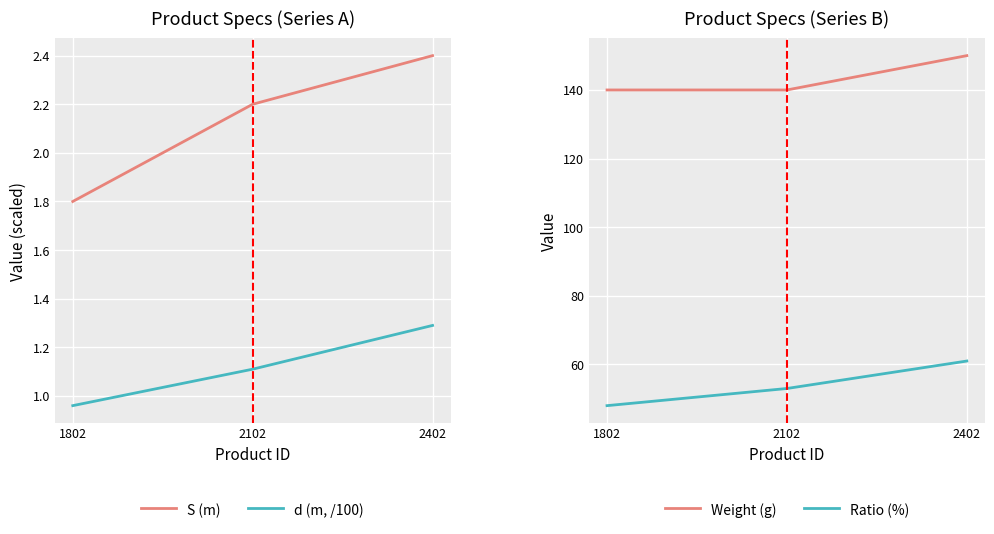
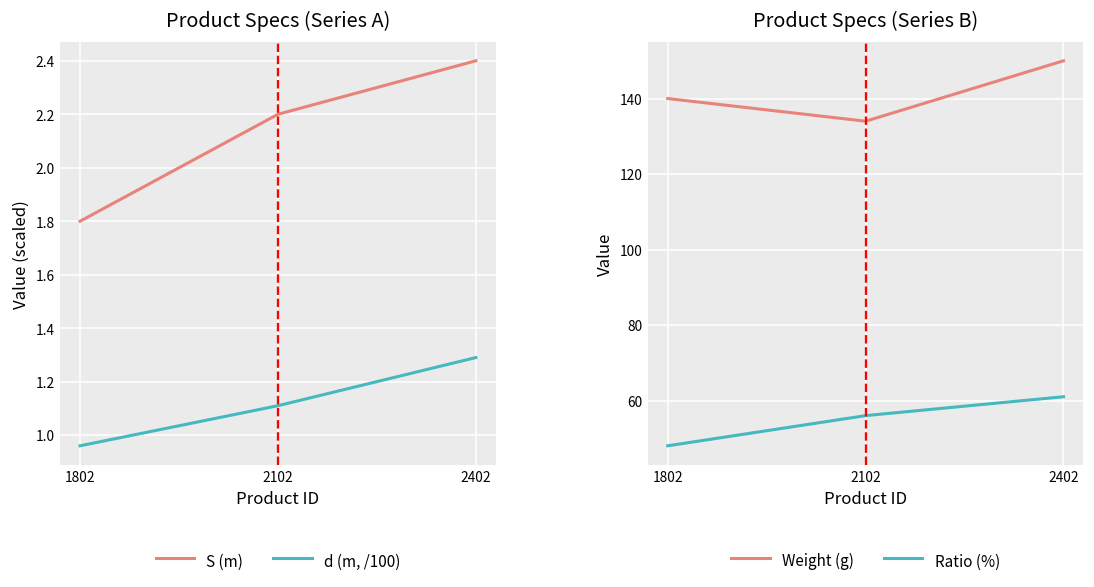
Product Specs (Series B), Weight (g), 2102: 140 -> 134
Product Specs (Series B), Ratio (%), 2102: 53 -> 56
